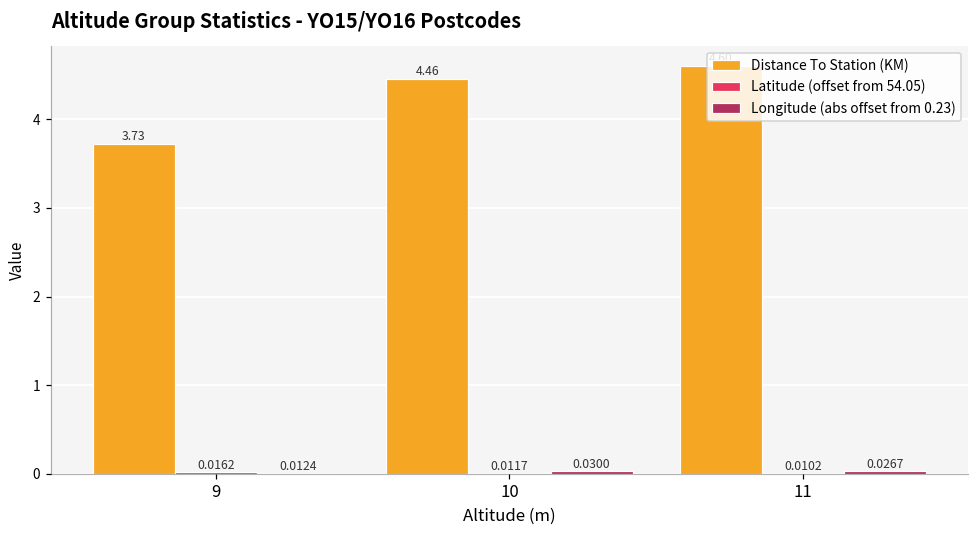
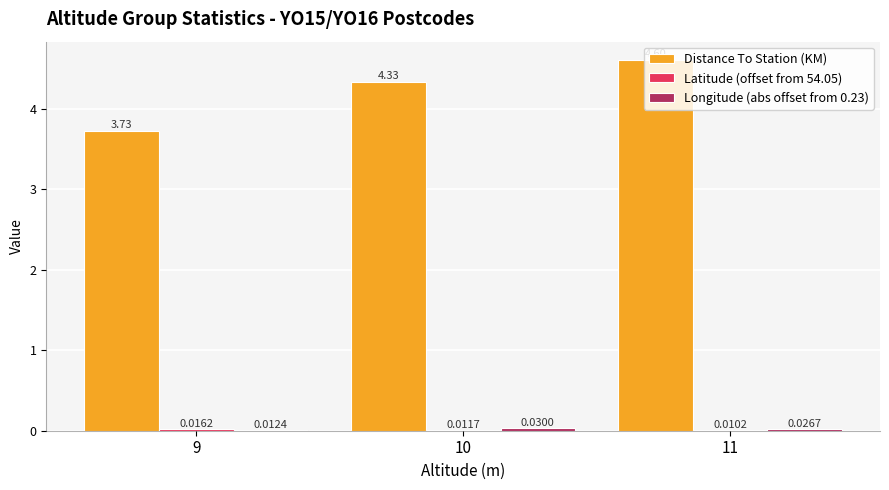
Distance To Station (KM), 10: 4.46 -> 4.33
